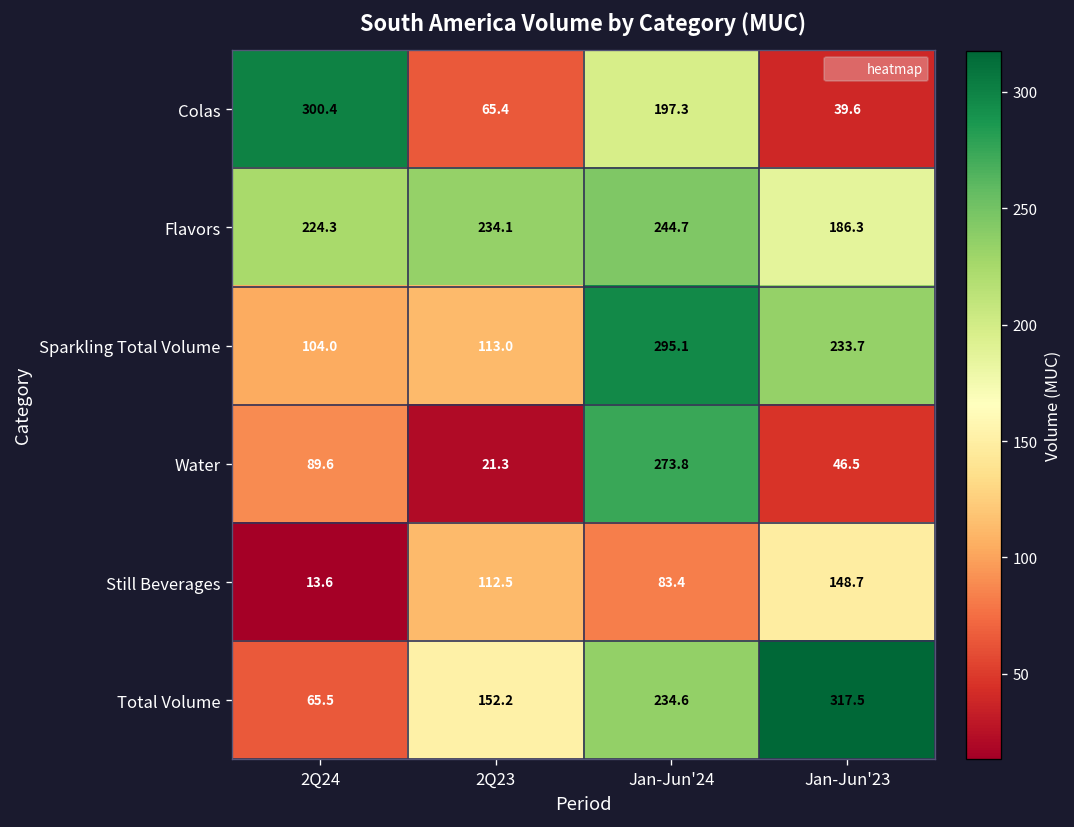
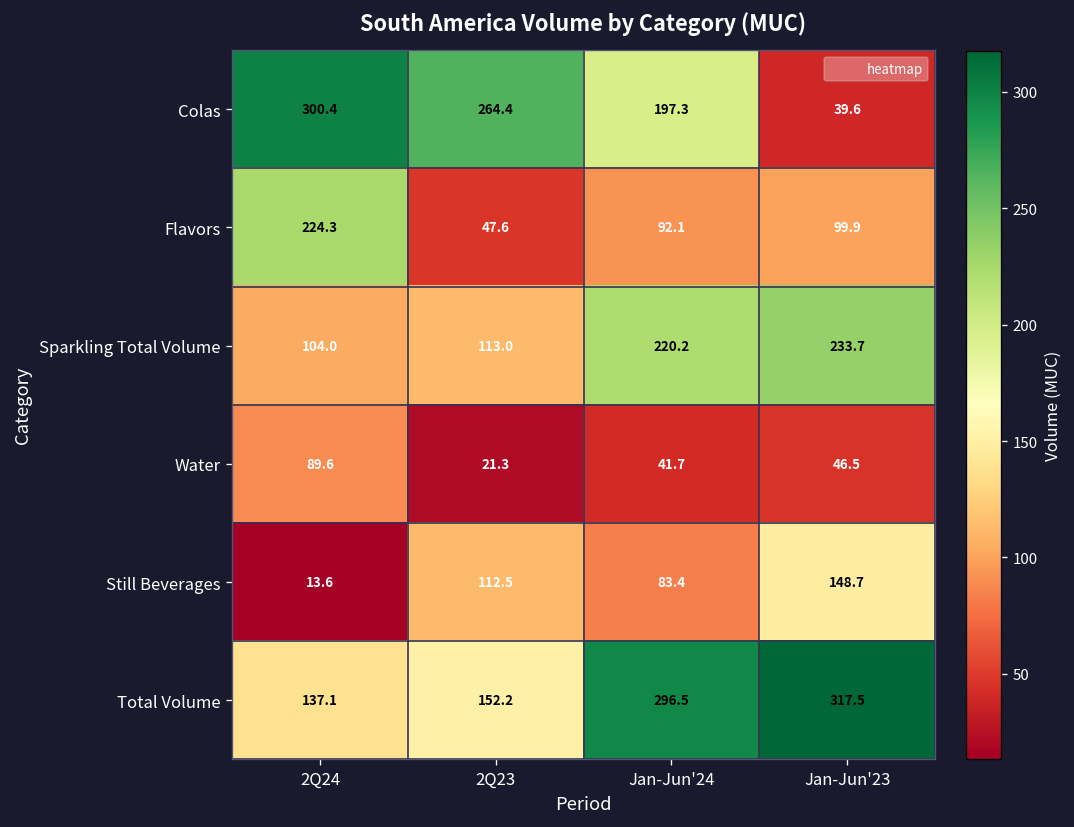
Colas, 2Q23: 65.4 -> 264.4
Flavors, 2Q23: 234.1 -> 47.6
Flavors, Jan-Jun'24: 244.7 -> 92.1
Flavors, Jan-Jun'23: 186.3 -> 99.9
Sparkling Total Volume, Jan-Jun'24: 295.1 -> 220.2
Water, Jan-Jun'24: 273.8 -> 41.7
Total Volume, 2Q24: 65.5 -> 137.1
Total Volume, Jan-Jun'24: 234.6 -> 296.5
